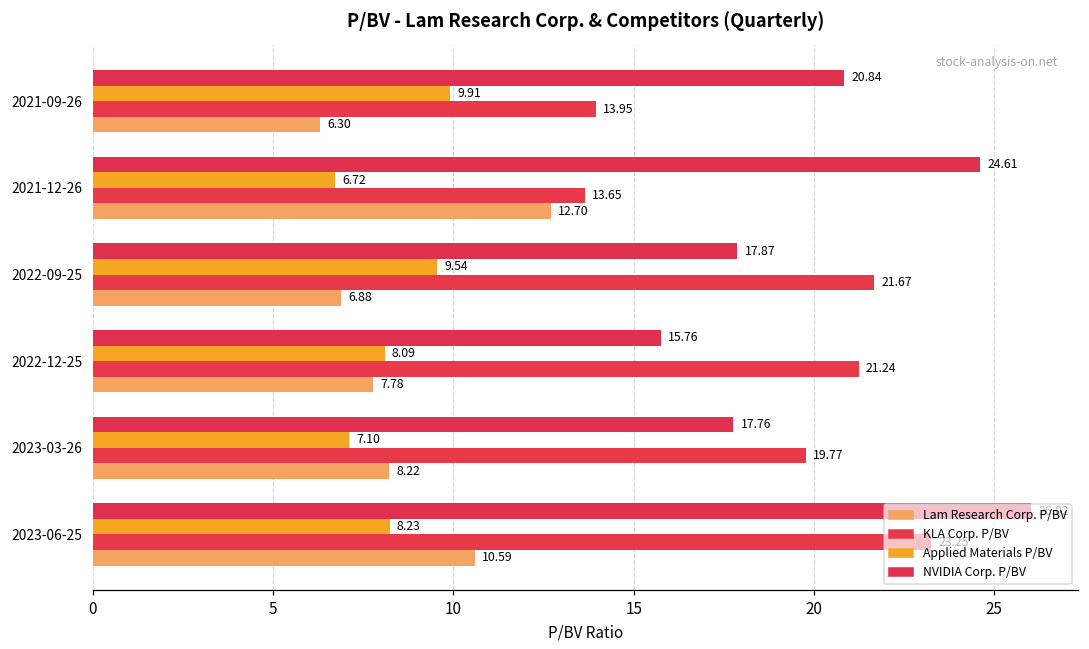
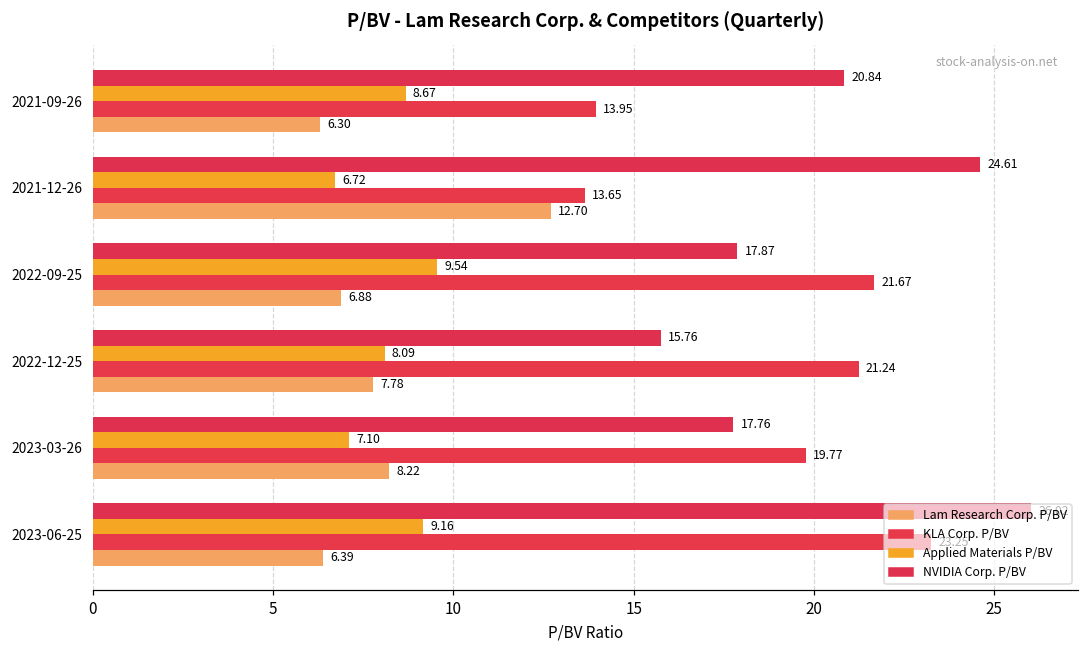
Applied Materials P/BV, 2021-09-26: 9.91 -> 8.67
Applied Materials P/BV, 2023-06-25: 8.23 -> 9.16
Lam Research Corp. P/BV, 2023-06-25: 10.59 -> 6.39
